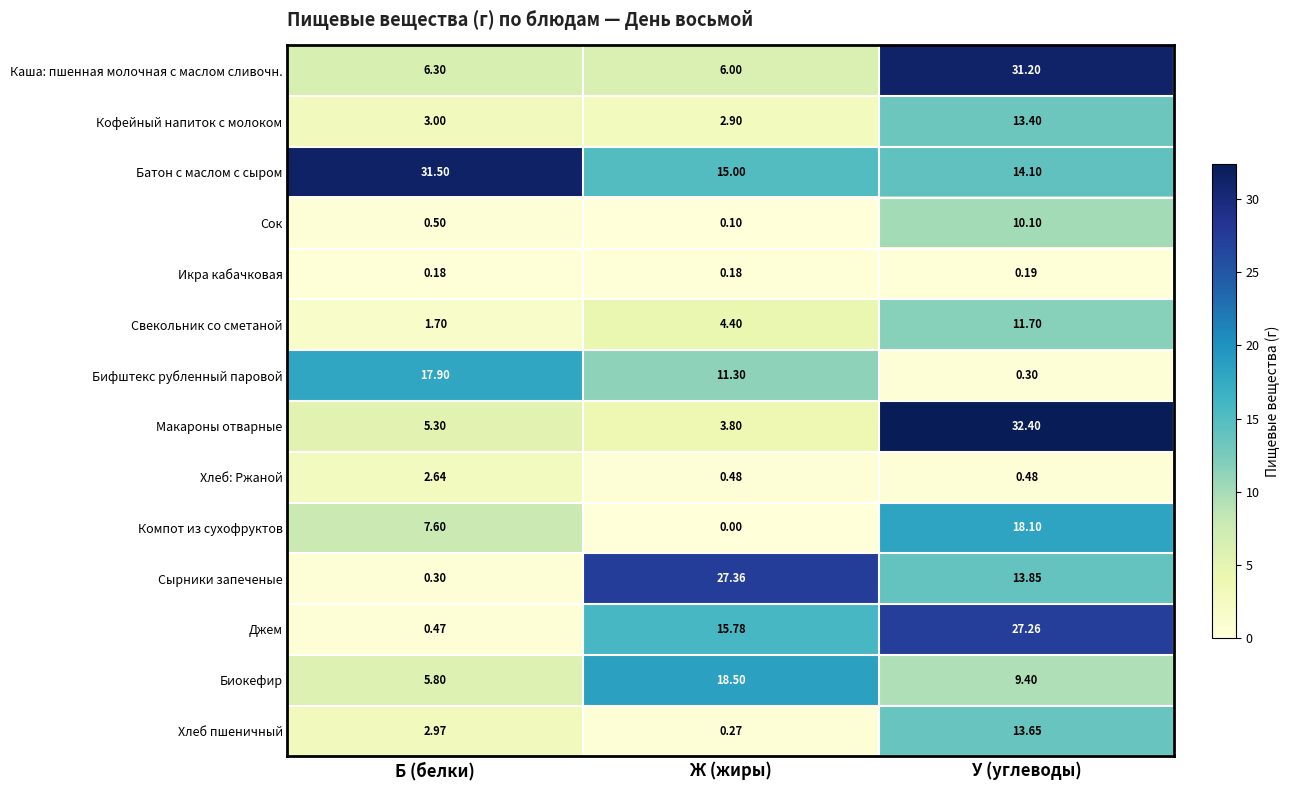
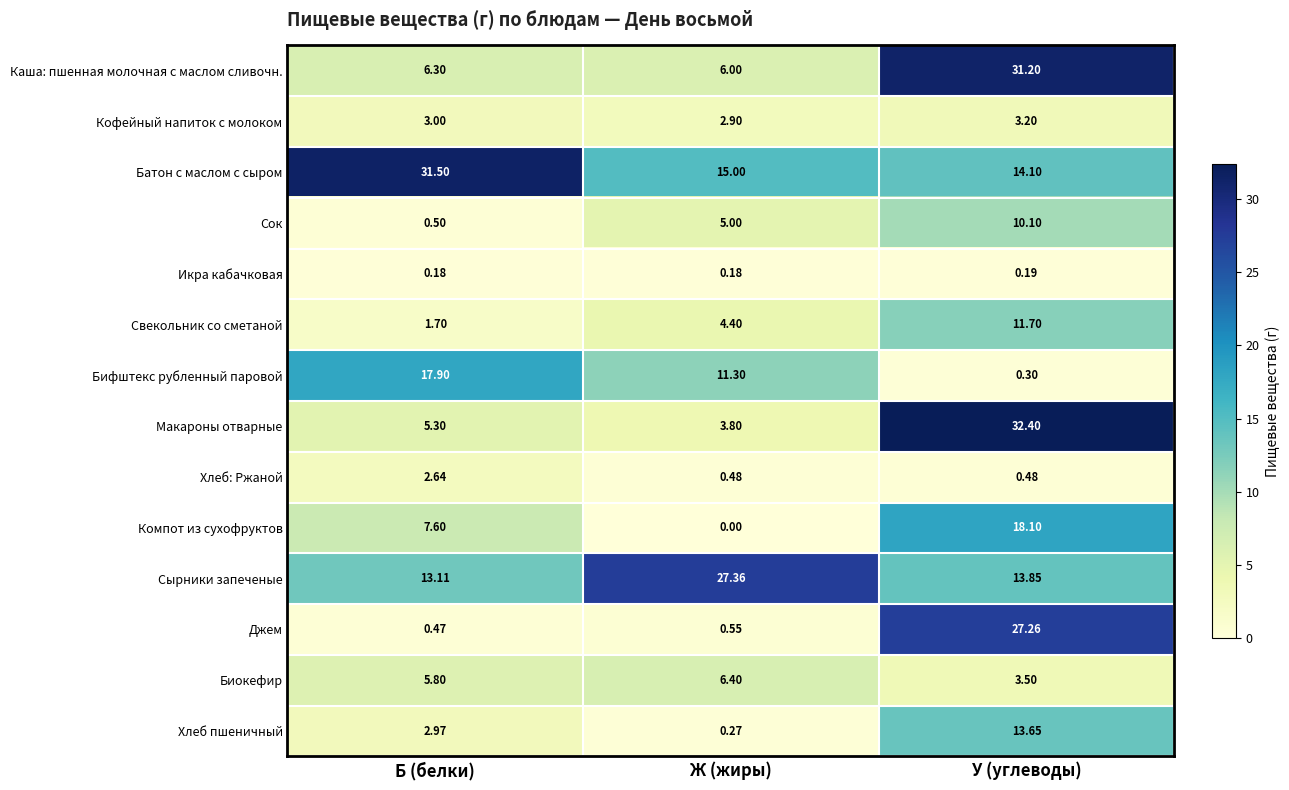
Кофейный напиток с молоком, У (углеводы): 13.40 -> 3.20
Сок, Ж (жиры): 0.10 -> 5.00
Сырники запеченые, Б (белки): 0.30 -> 13.11
Джем, Ж (жиры): 15.78 -> 0.55
Биокефир, Ж (жиры): 18.50 -> 6.40
Биокефир, У (углеводы): 9.40 -> 3.50
